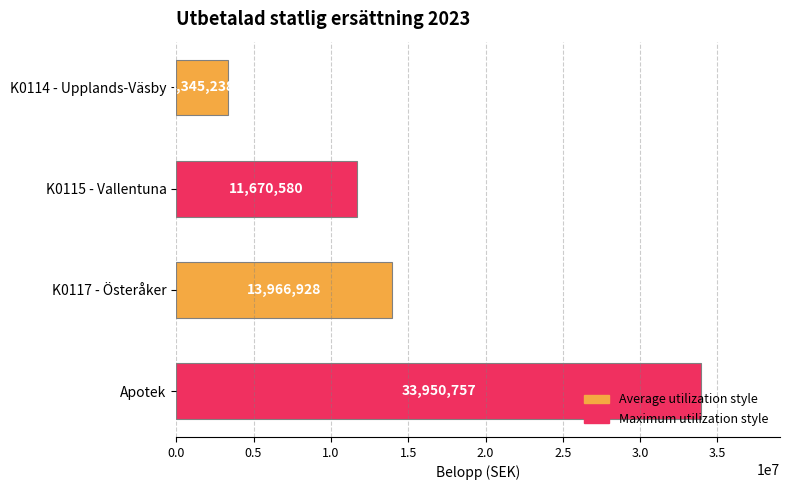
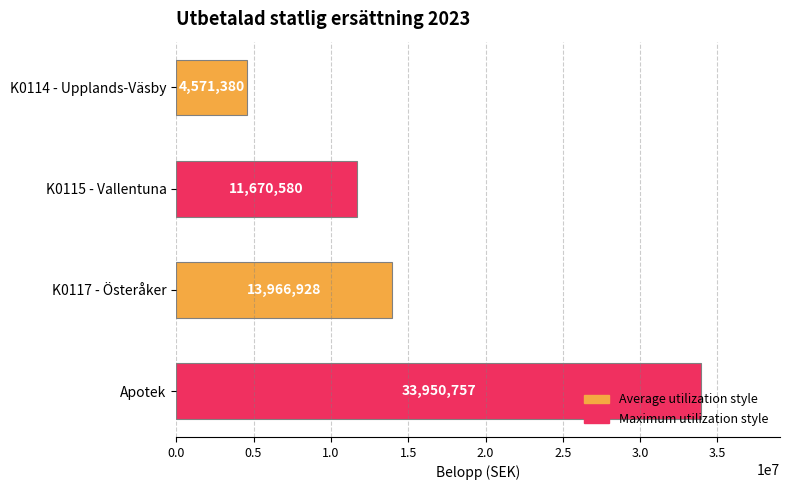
K0114 - Upplands-Väsby: 3,345,238 -> 4,571,380
